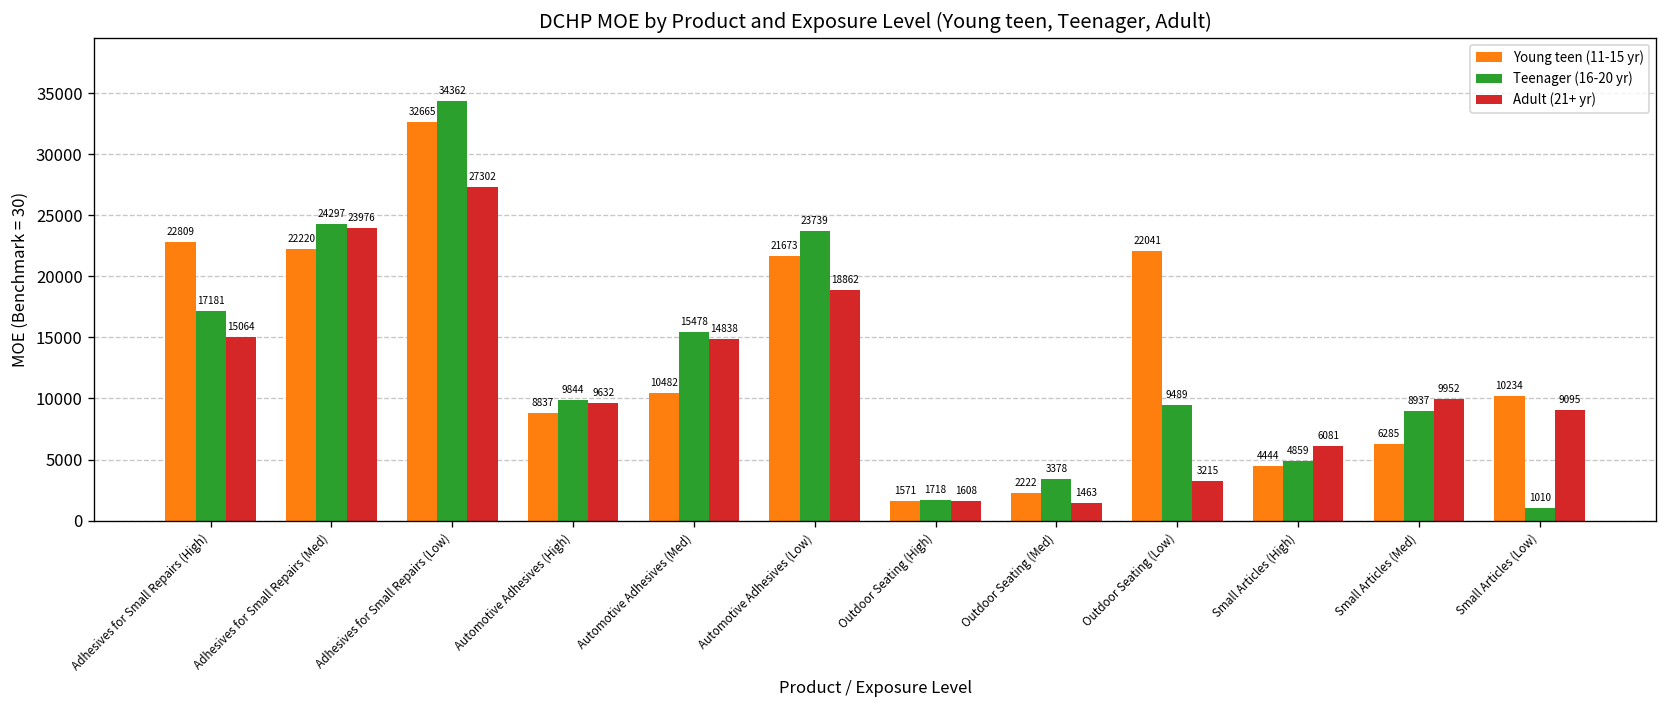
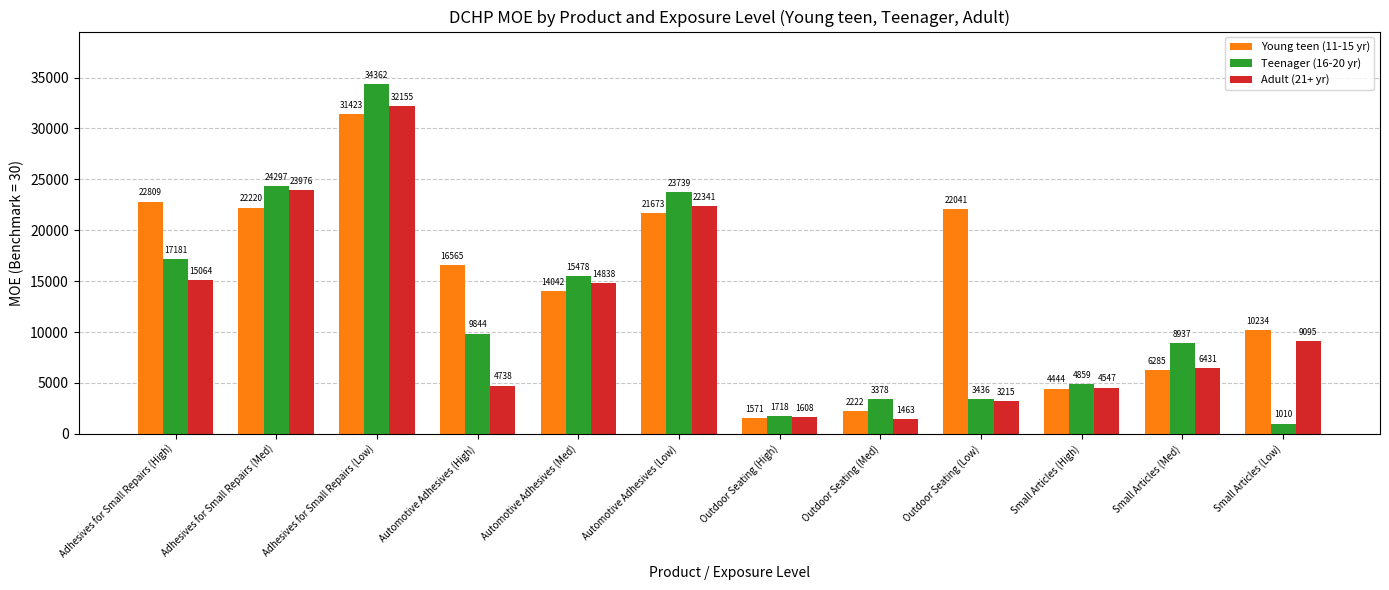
Young teen (11-15 yr), Adhesives for Small Repairs (Low): 32665 -> 31423
Adult (21+ yr), Adhesives for Small Repairs (Low): 27302 -> 32155
Young teen (11-15 yr), Automotive Adhesives (High): 8837 -> 16565
Adult (21+ yr), Automotive Adhesives (High): 9632 -> 4738
Young teen (11-15 yr), Automotive Adhesives (Med): 10482 -> 14042
Adult (21+ yr), Automotive Adhesives (Low): 18862 -> 22341
Teenager (16-20 yr), Outdoor Seating (Low): 9489 -> 3436
Adult (21+ yr), Small Articles (High): 6081 -> 4547
Adult (21+ yr), Small Articles (Med): 9952 -> 6431
